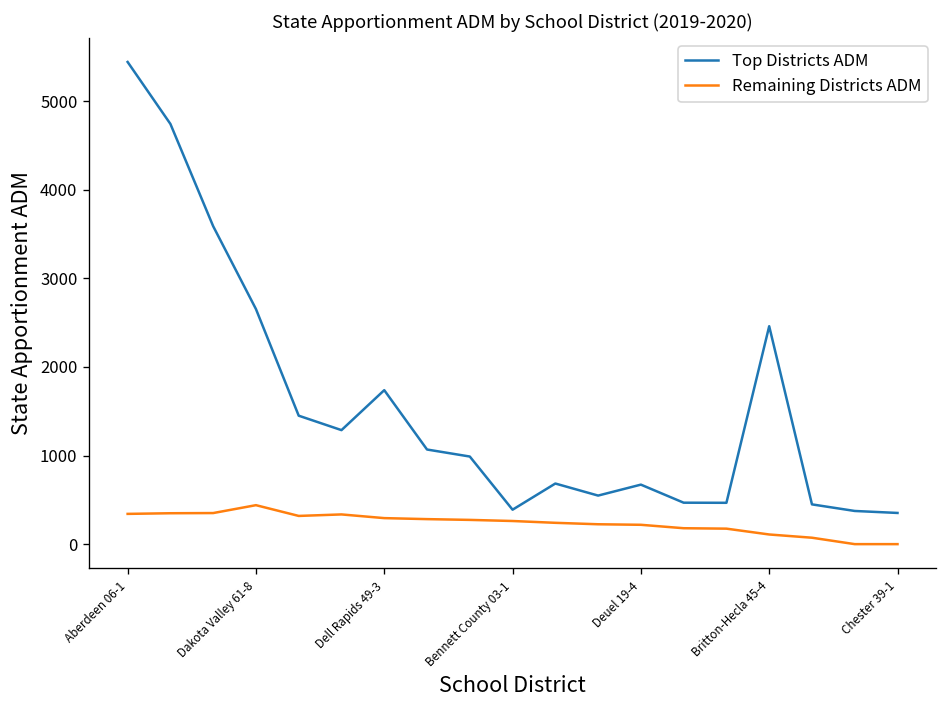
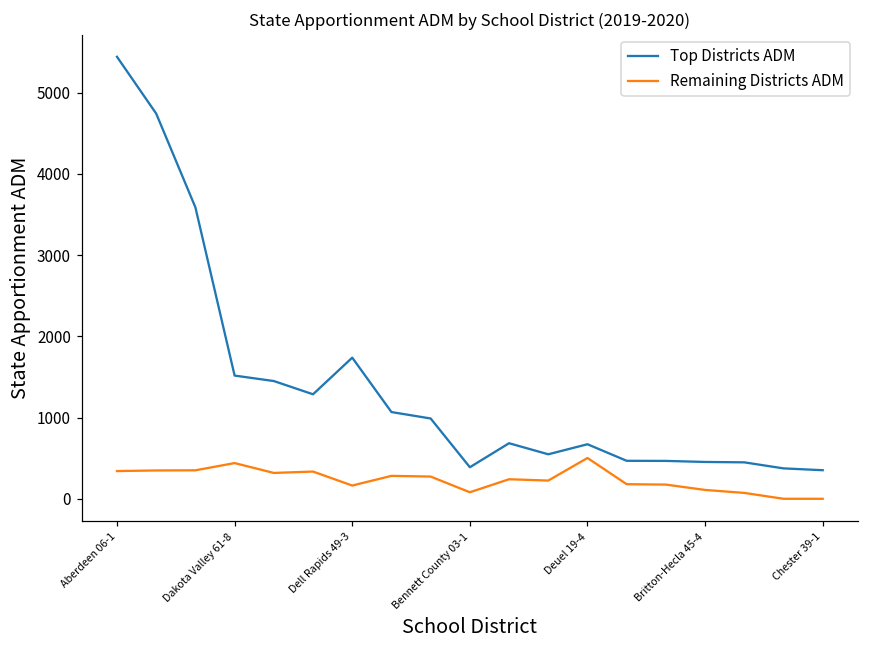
Top Districts ADM, Dakota Valley 61-8: 2700 -> 1500
Remaining Districts ADM, Dell Rapids 49-3: 300 -> 200
Remaining Districts ADM, Bennett County 03-1: 300 -> 100
Remaining Districts ADM, Deuel 19-4: 200 -> 500
Top Districts ADM, Britton-Hecla 45-4: 2500 -> 500
